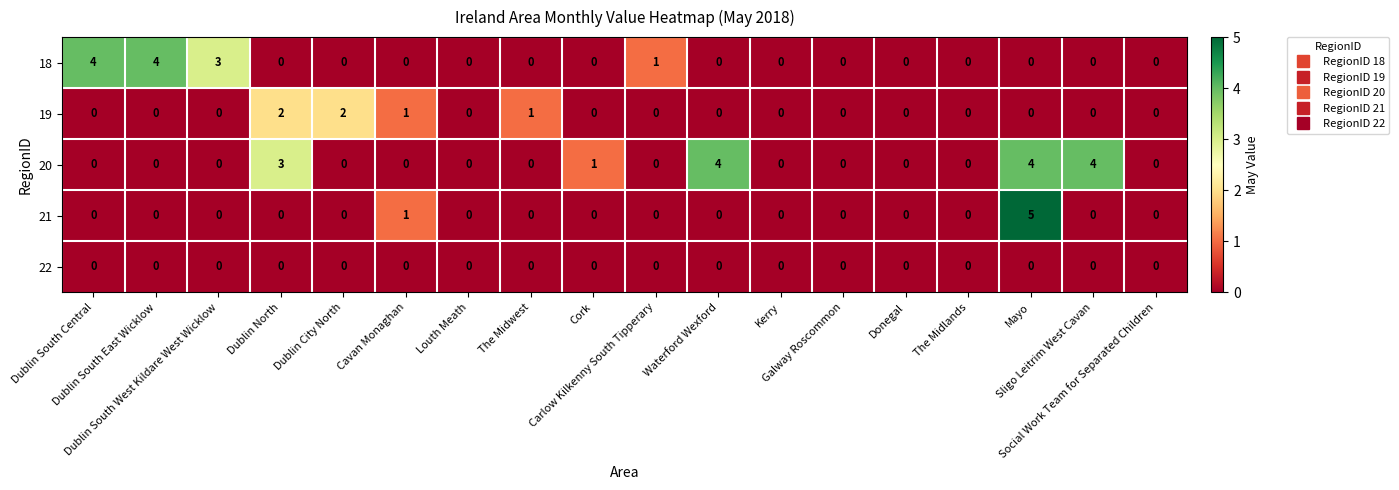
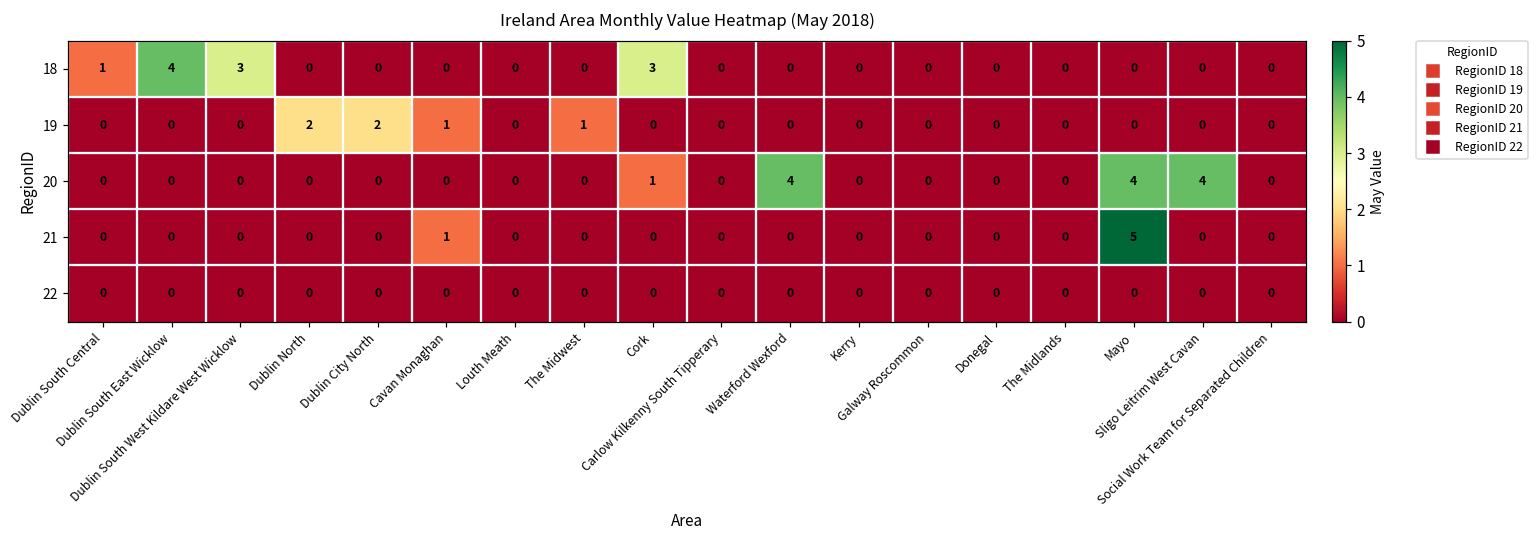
18, Dublin South Central: 4 -> 1
18, Cork: 0 -> 3
18, Carlow Kilkenny South Tipperary: 1 -> 0
20, Dublin North: 3 -> 0
